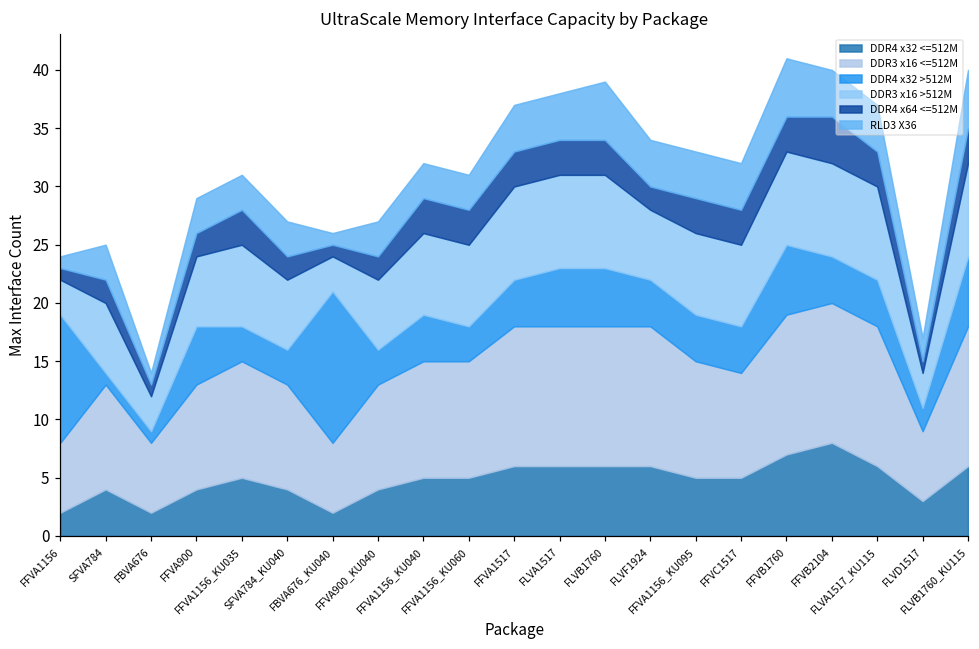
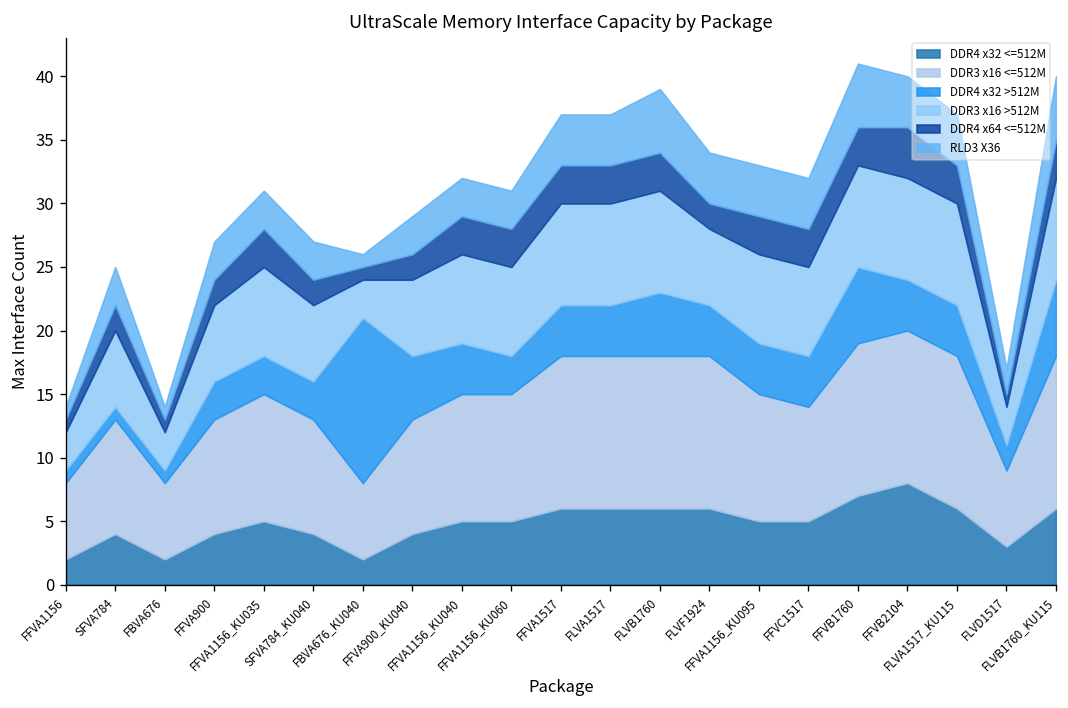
DDR4 x32 >512M, FFVA1156: 11 -> 1
DDR4 x32 >512M, FFVA900: 5 -> 3
DDR4 x32 >512M, FFVA900_KU040: 3 -> 5
DDR4 x32 >512M, FLVA1517: 5 -> 4
